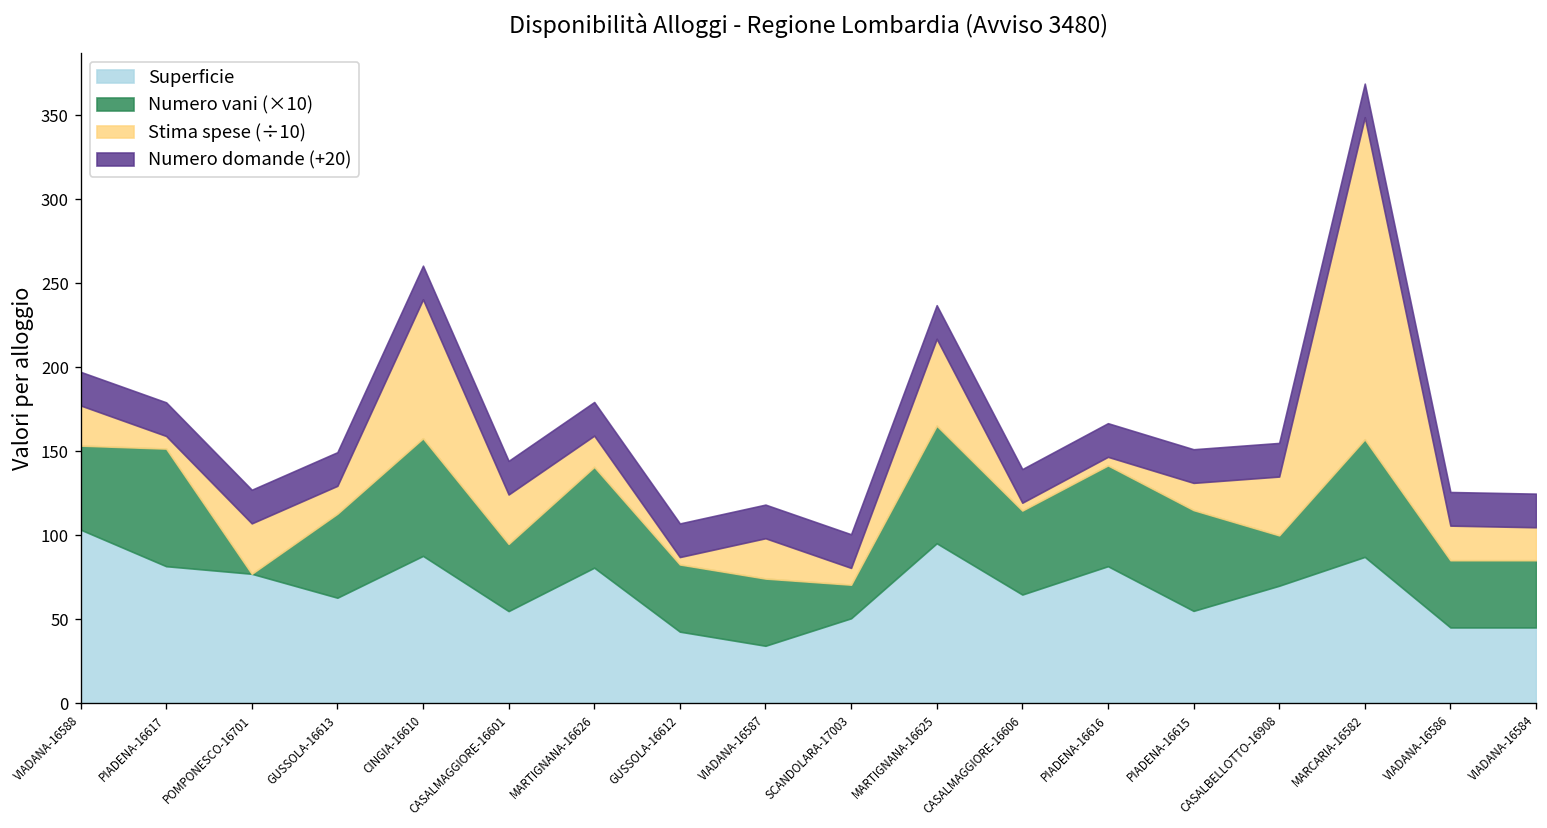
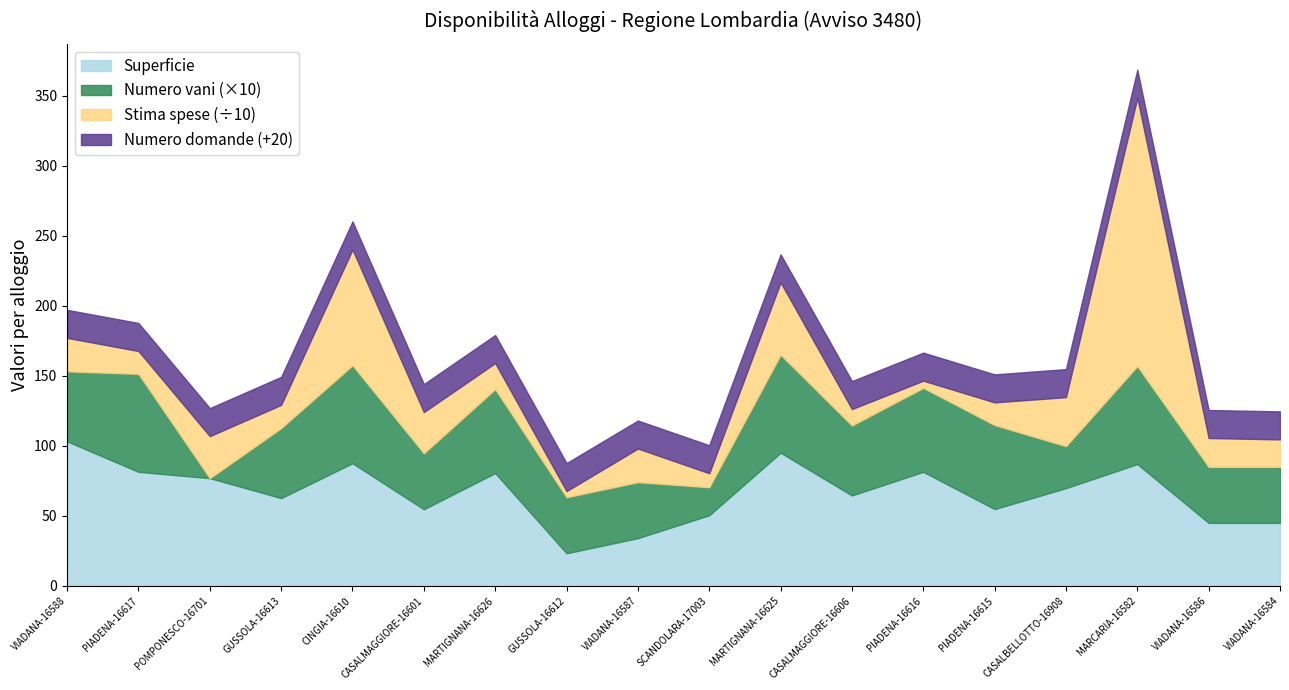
Stima spese (÷10), PIADENA-16617: 8 -> 16
Superficie, GUSSOLA-16612: 43 -> 23
Stima spese (÷10), CASALMAGGIORE-16606: 5 -> 12
